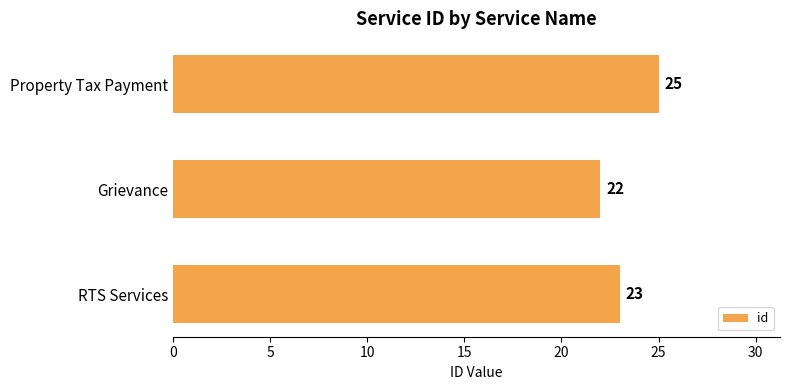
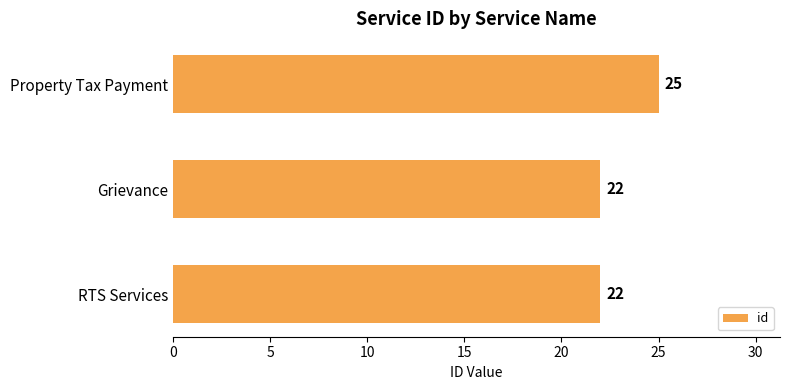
RTS Services: 23 -> 22
